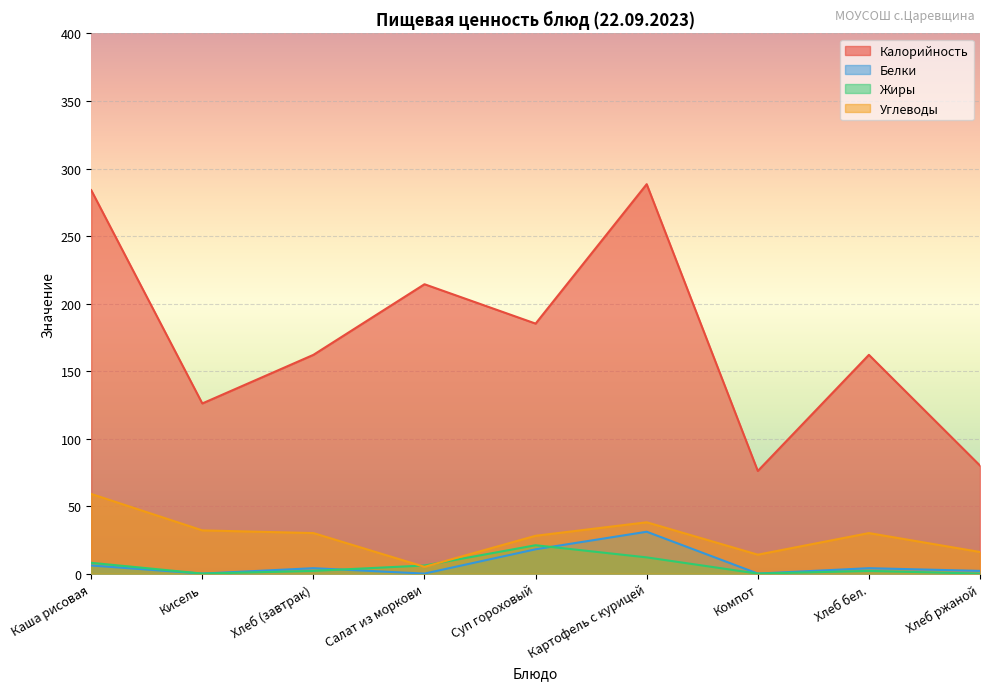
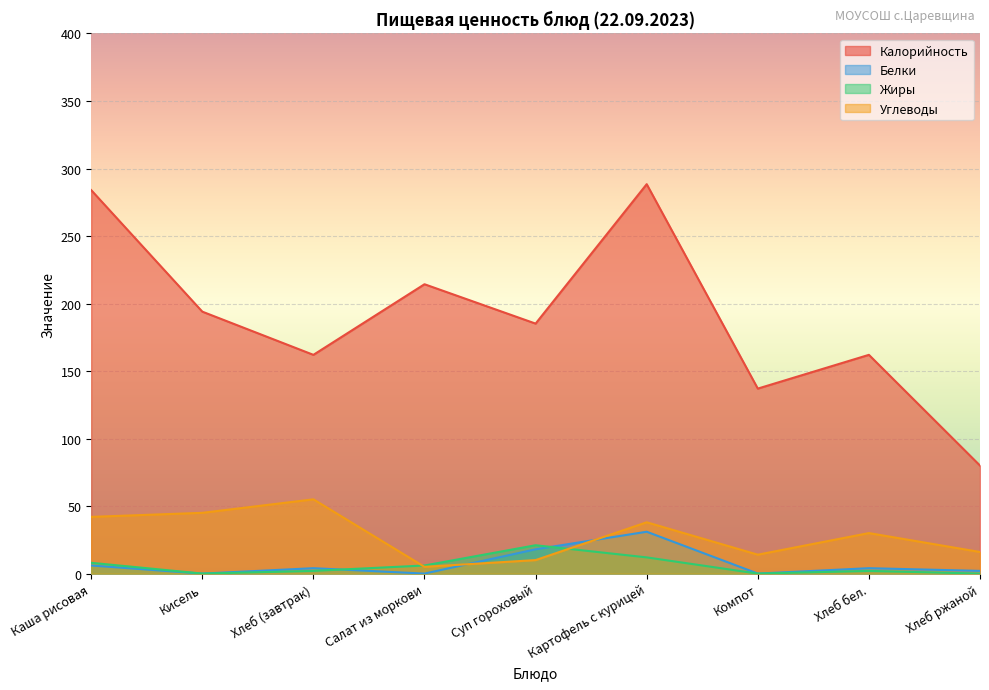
Углеводы, Каша рисовая: 59 -> 42
Калорийность, Кисель: 126 -> 194
Углеводы, Кисель: 32 -> 45
Углеводы, Хлеб (завтрак): 30 -> 55
Углеводы, Суп гороховый: 28 -> 10
Калорийность, Компот: 76 -> 137
